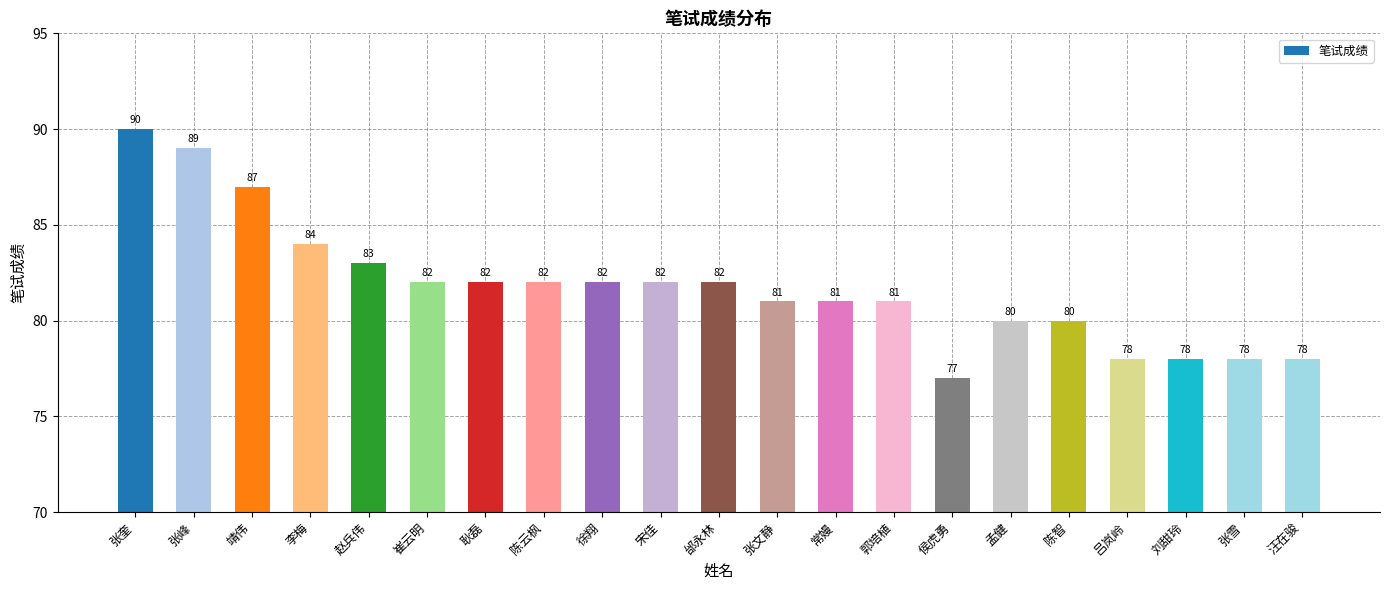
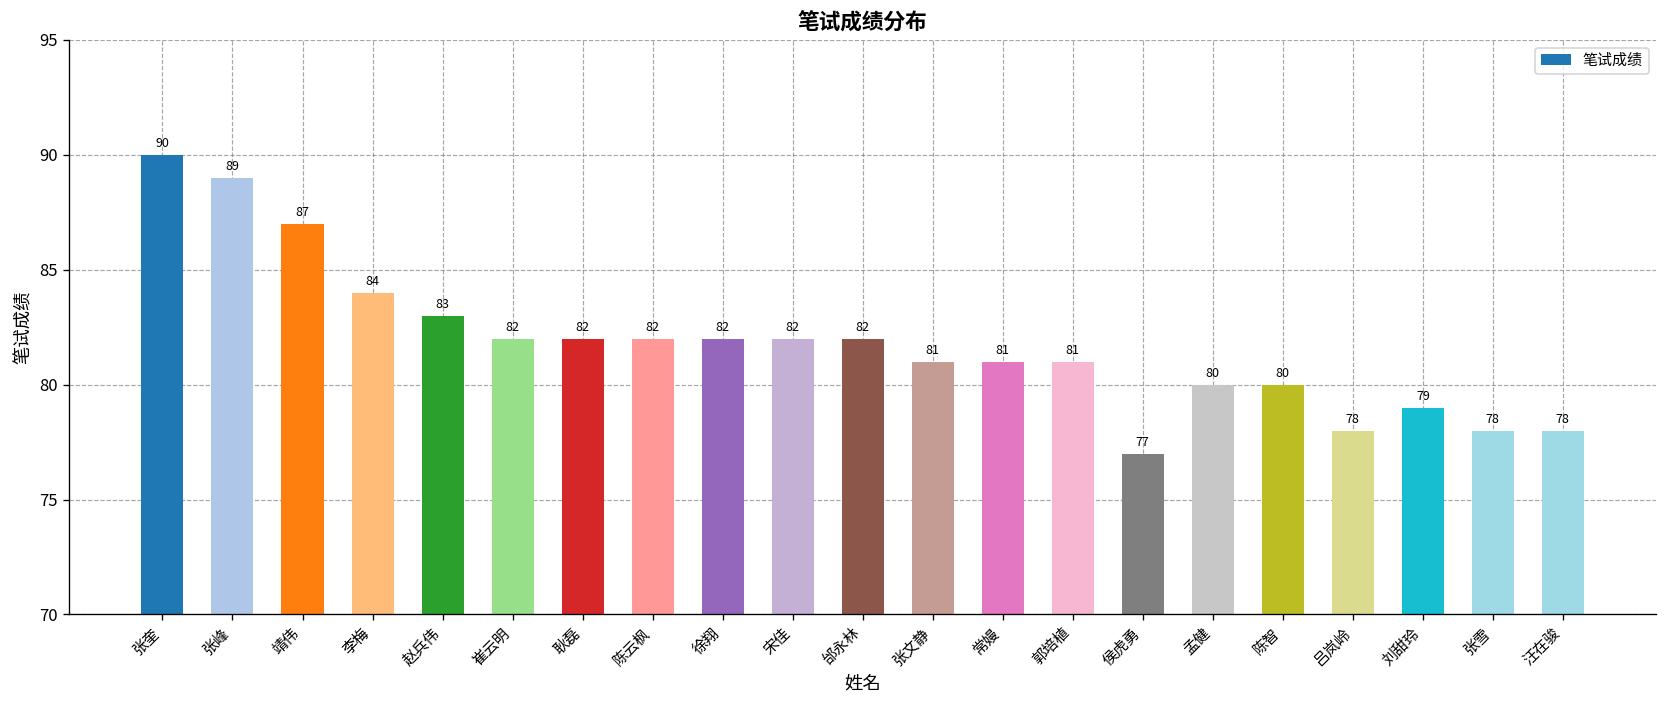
刘甜玲: 78 -> 79
